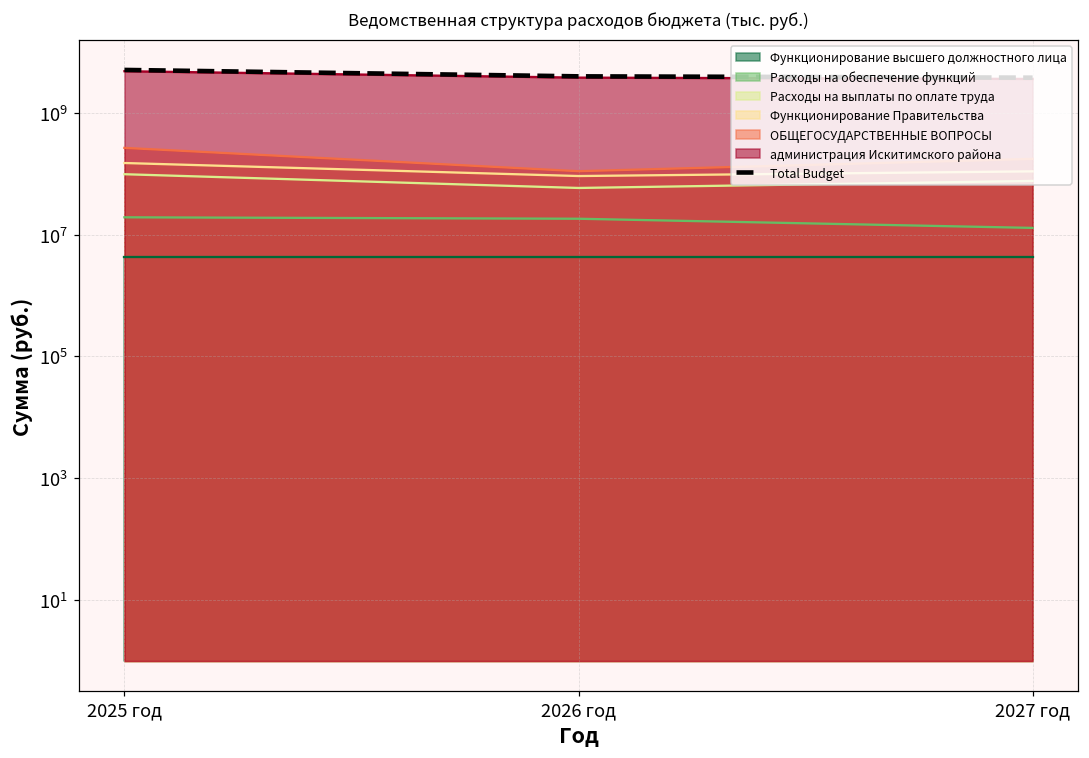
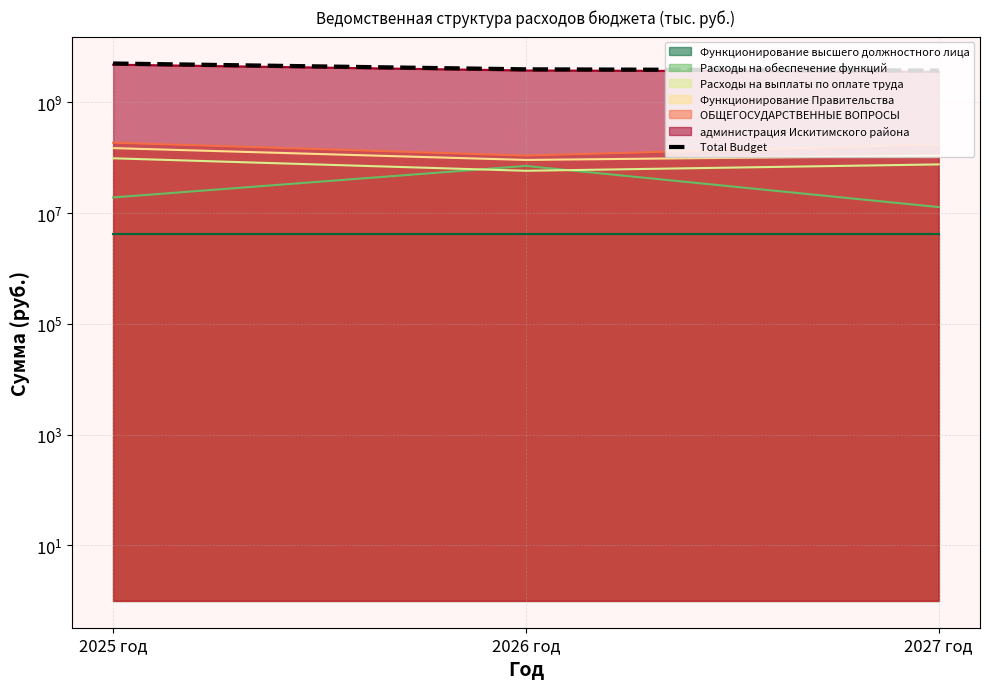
ОБЩЕГОСУДАРСТВЕННЫЕ ВОПРОСЫ, 2025 год: 300000000 -> 190000000
Расходы на обеспечение функций, 2026 год: 18000000 -> 70000000
